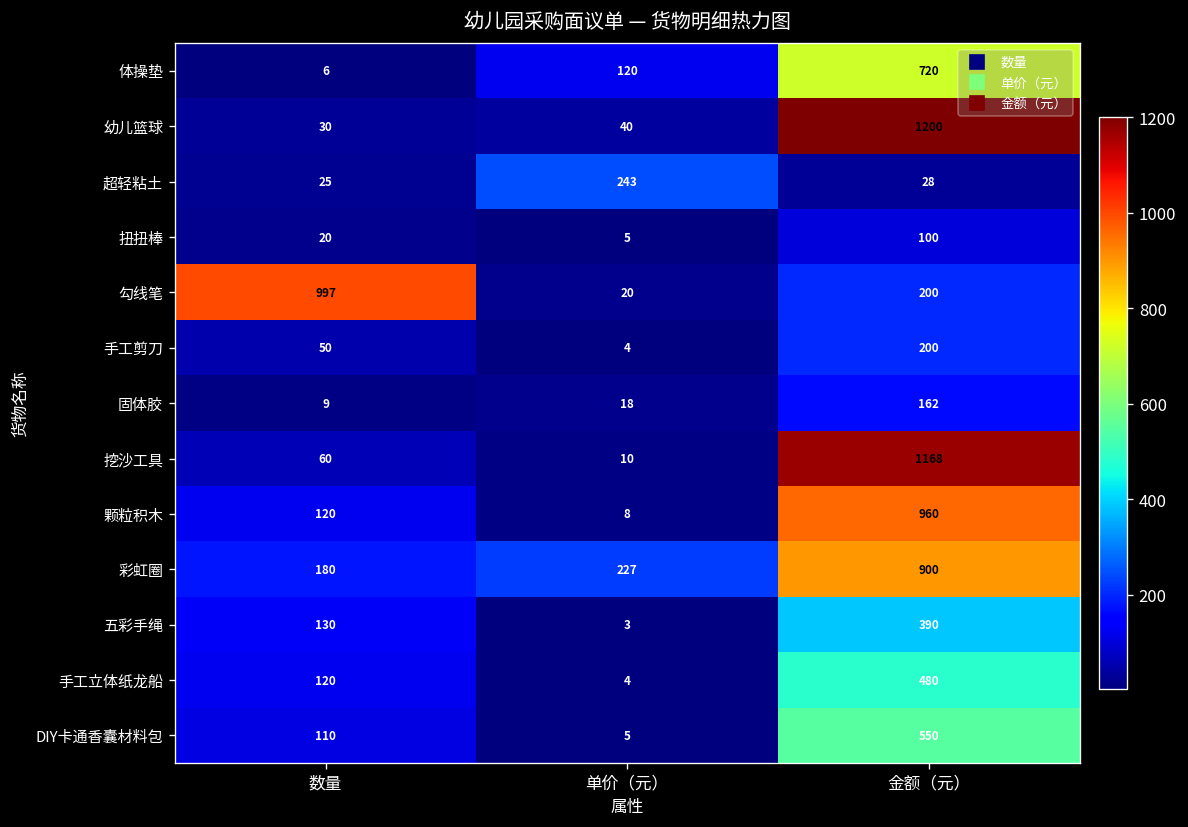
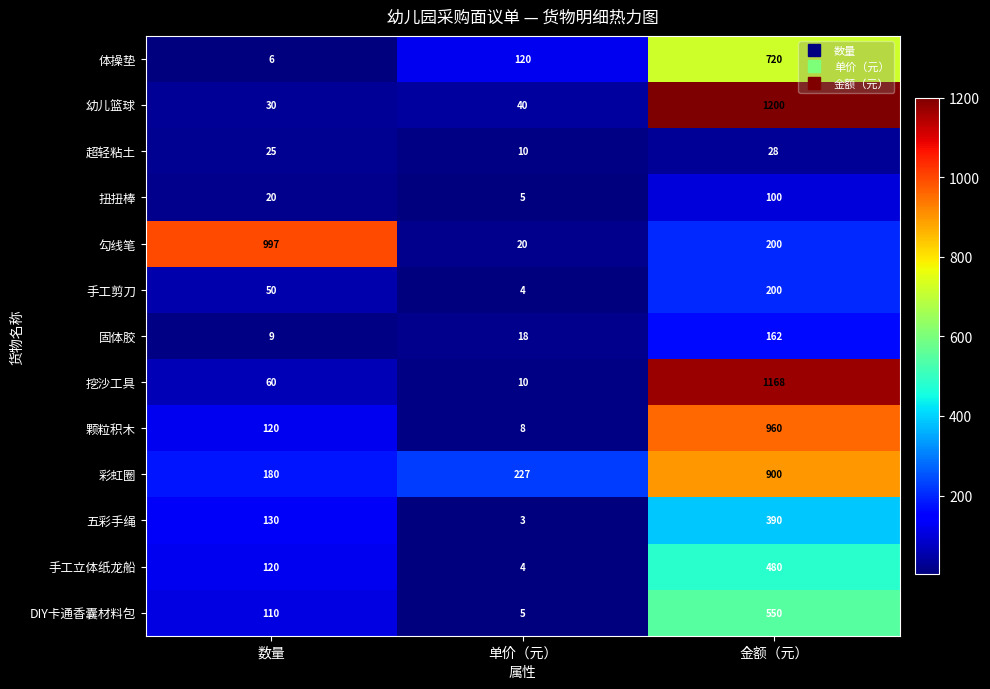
超轻粘土, 单价（元）: 243 -> 10
